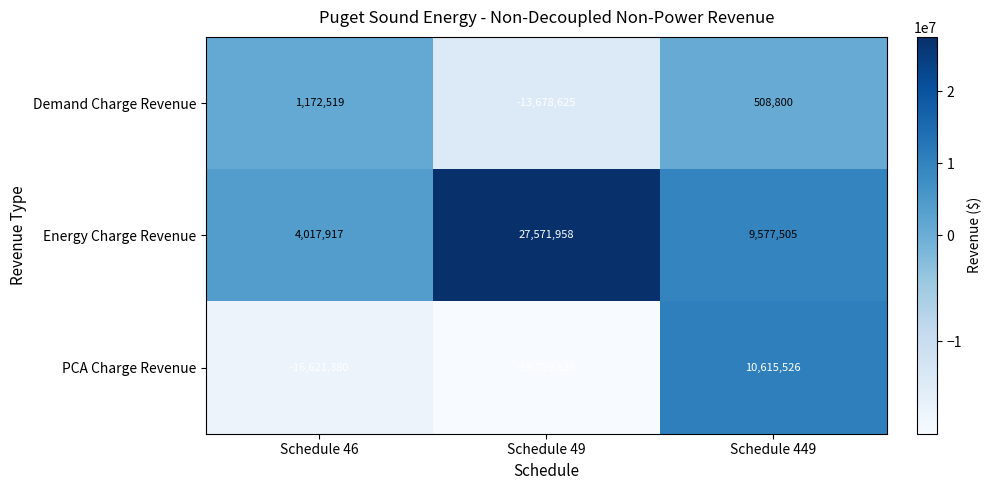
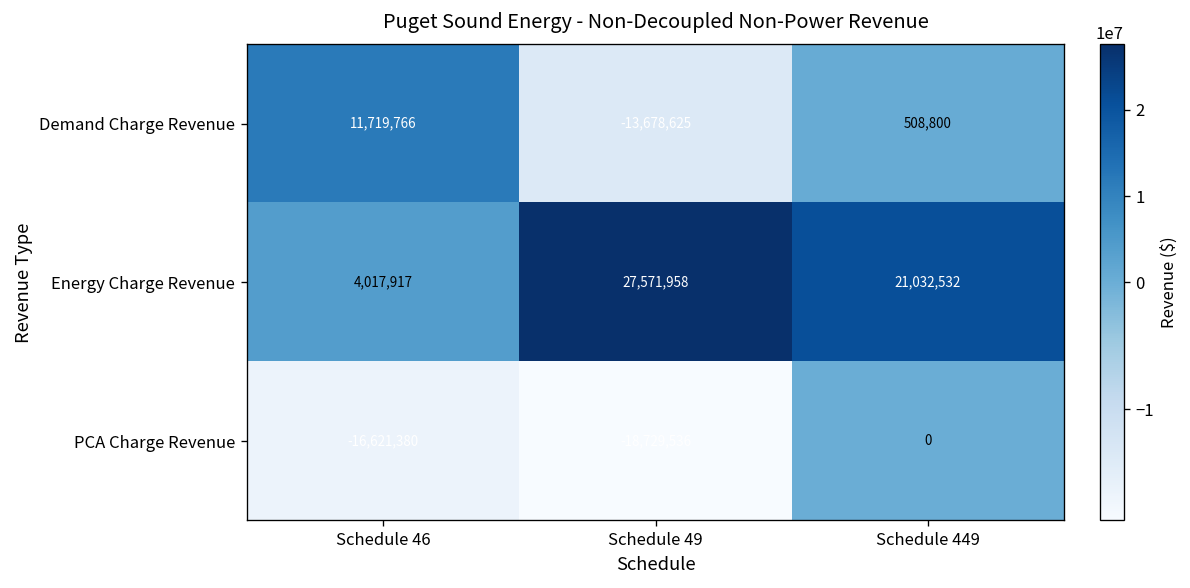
Demand Charge Revenue, Schedule 46: 1,172,519 -> 11,719,766
Energy Charge Revenue, Schedule 449: 9,577,505 -> 21,032,532
PCA Charge Revenue, Schedule 449: 10,615,526 -> 0
